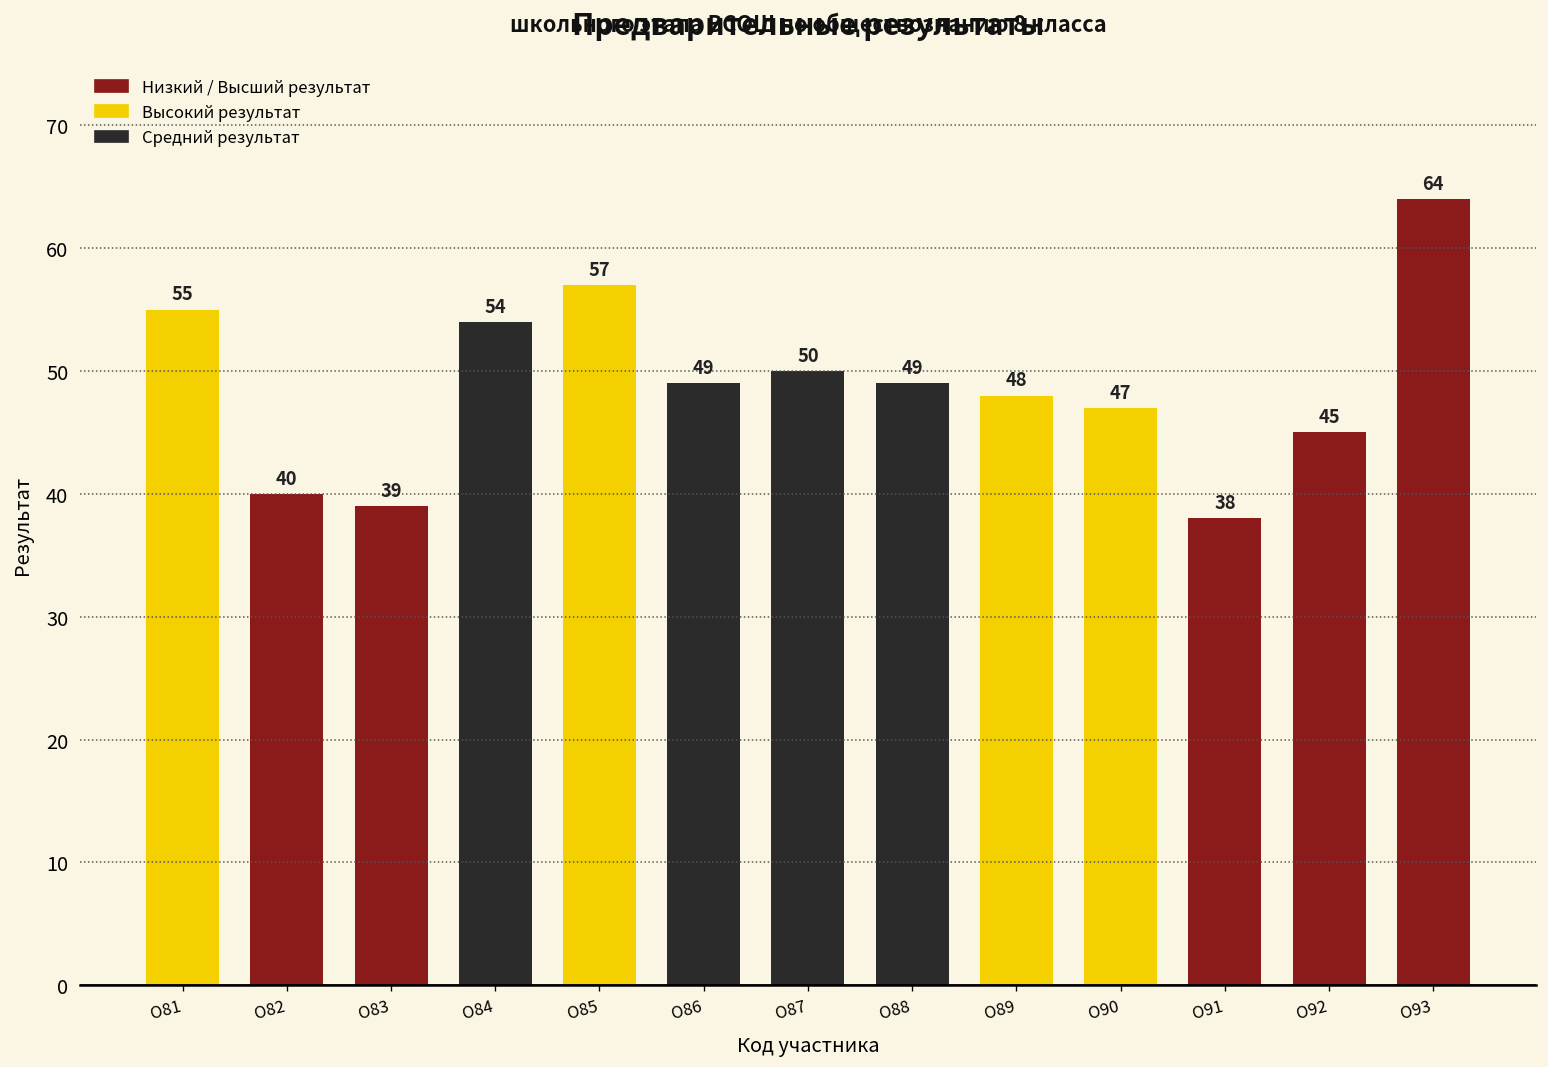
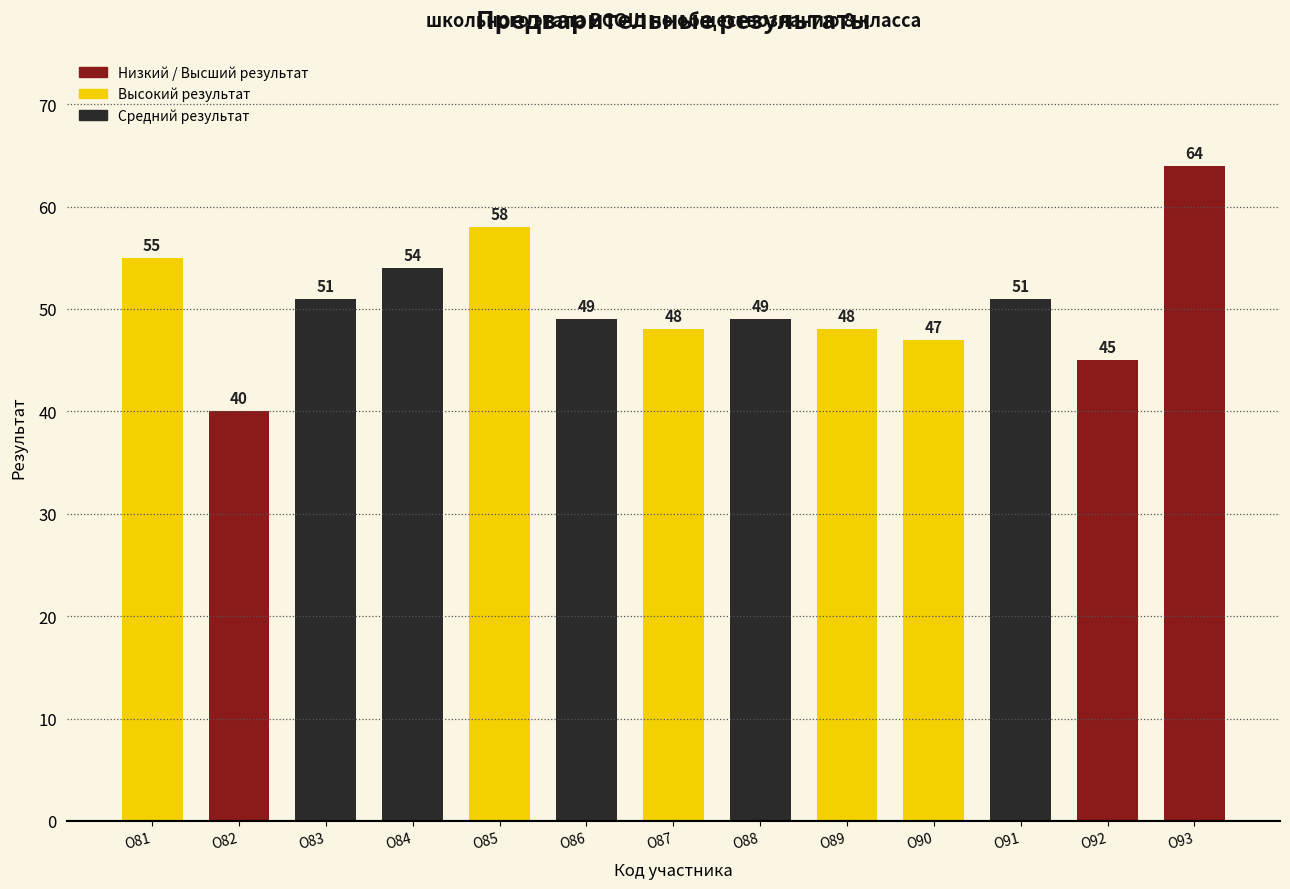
О83: 39 -> 51
О85: 57 -> 58
О87: 50 -> 48
О91: 38 -> 51
